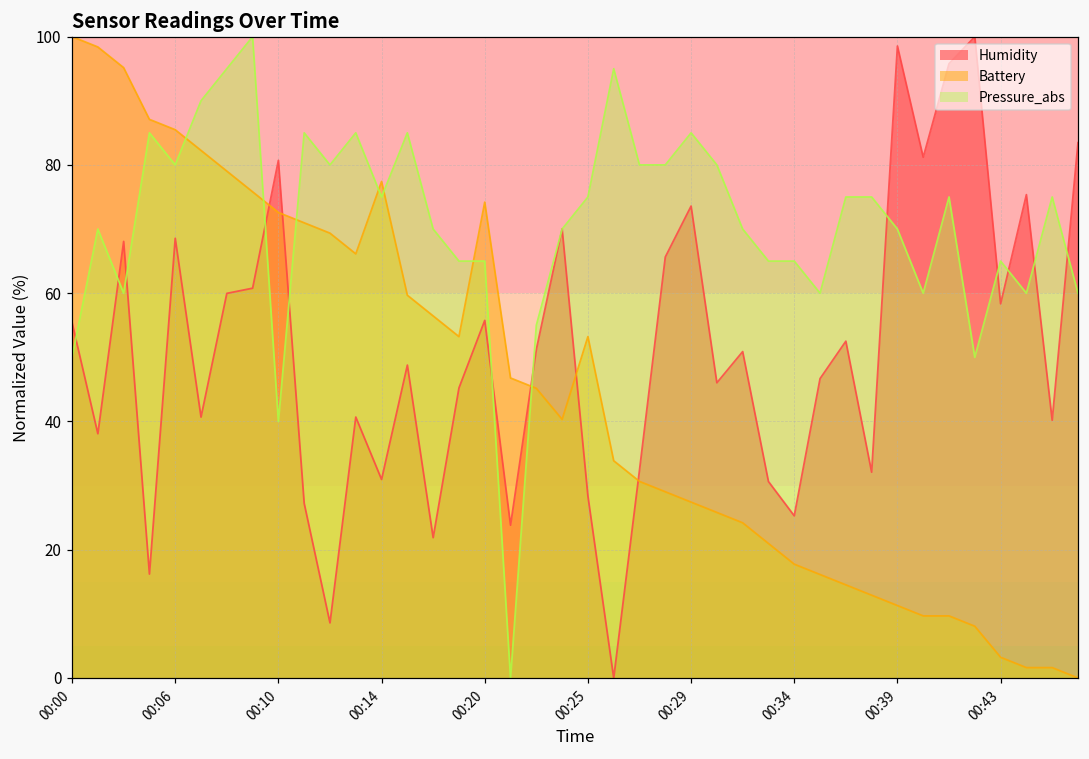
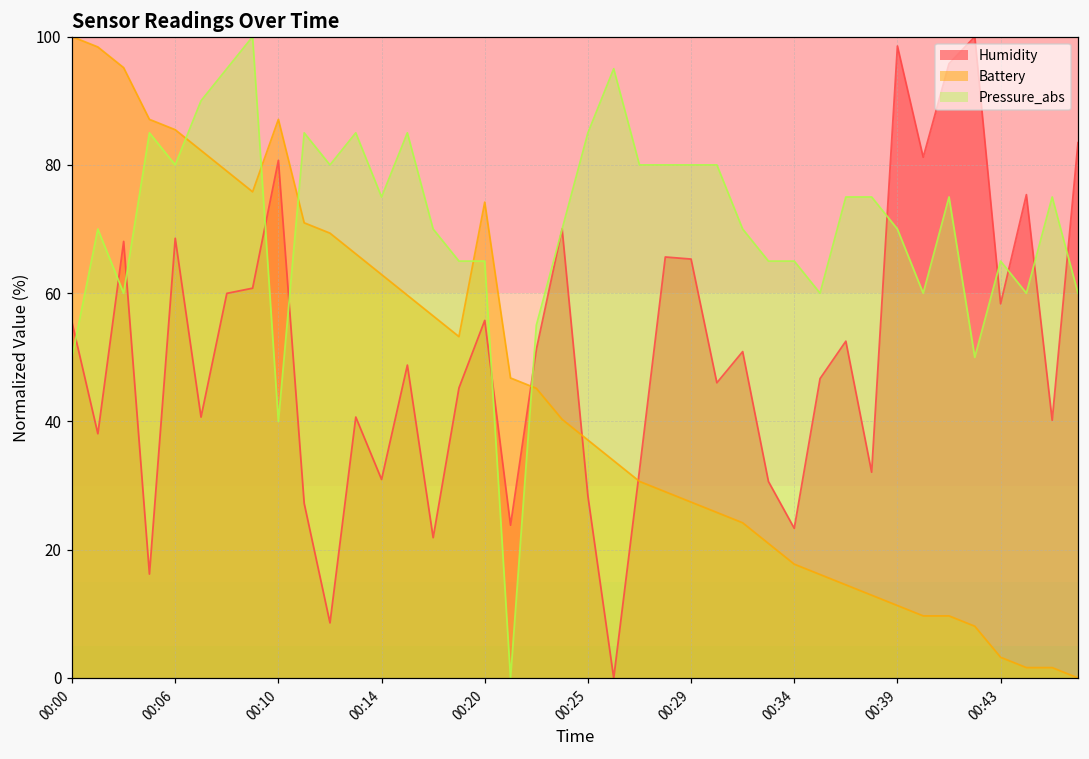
Battery, 00:10: 73 -> 87
Battery, 00:14: 77 -> 63
Battery, 00:25: 53 -> 37
Pressure_abs, 00:25: 75 -> 85
Humidity, 00:29: 74 -> 65
Pressure_abs, 00:29: 85 -> 80
Humidity, 00:34: 25 -> 23
